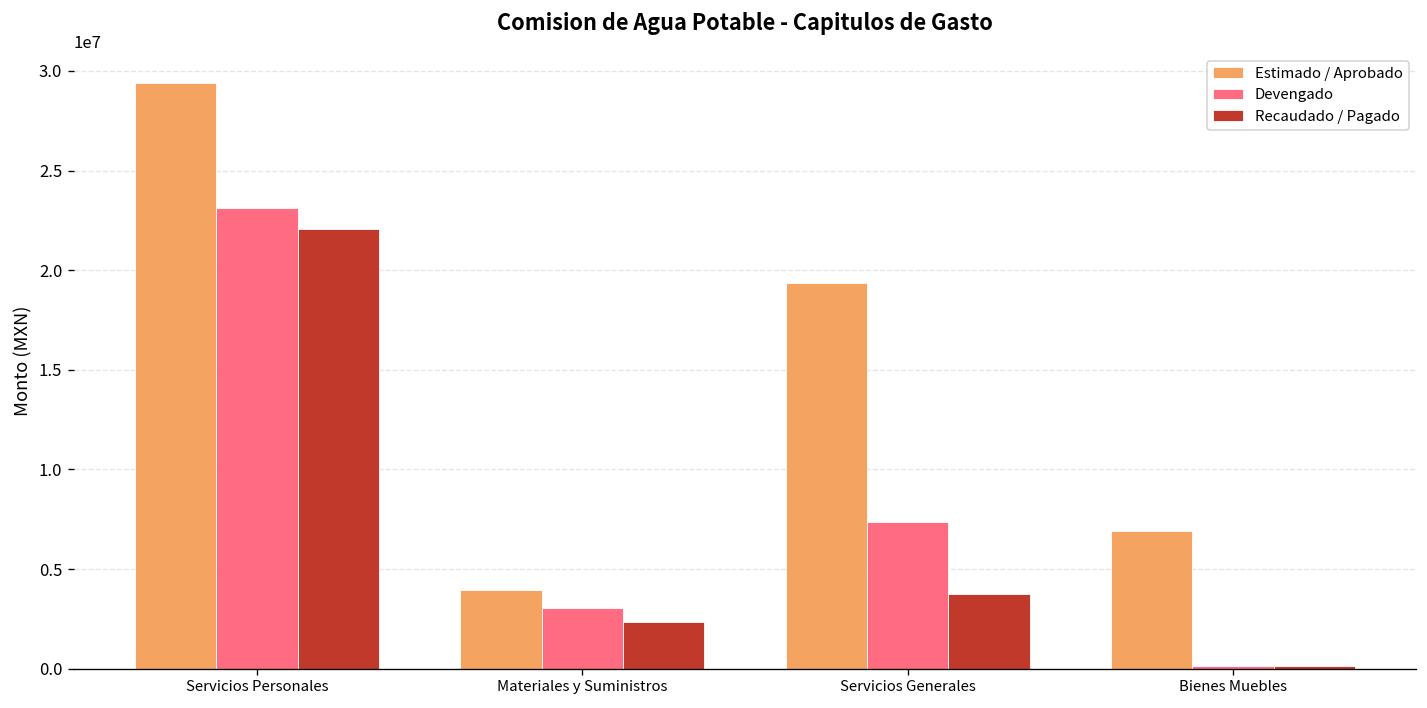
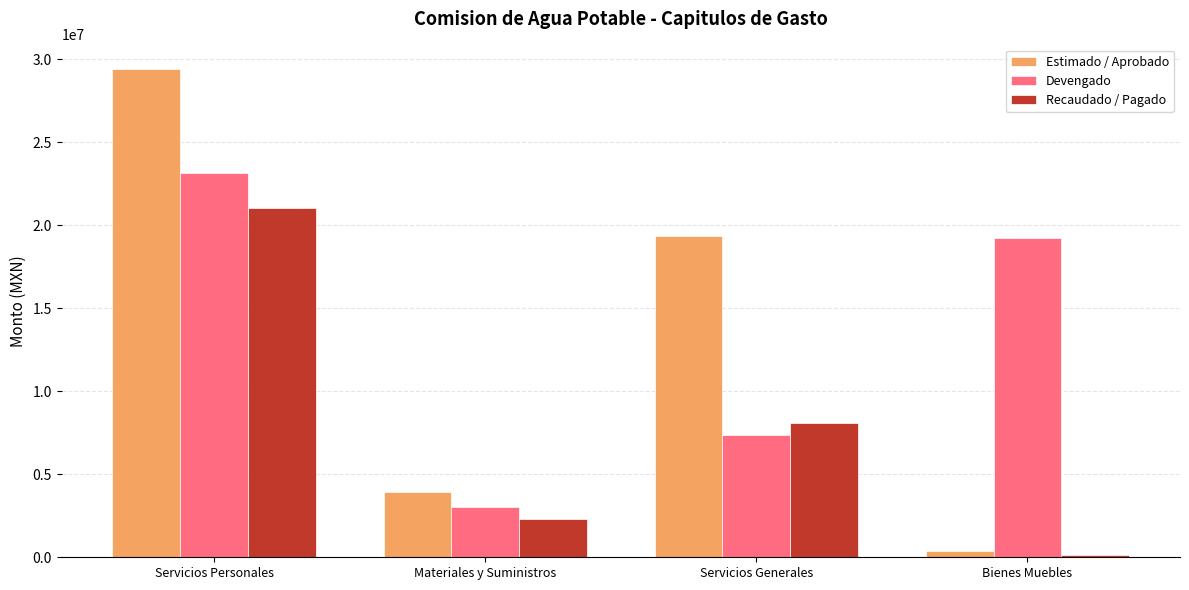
Recaudado / Pagado, Servicios Personales: 22100000 -> 21000000
Recaudado / Pagado, Servicios Generales: 3700000 -> 8100000
Estimado / Aprobado, Bienes Muebles: 6900000 -> 400000
Devengado, Bienes Muebles: 100000 -> 19200000
